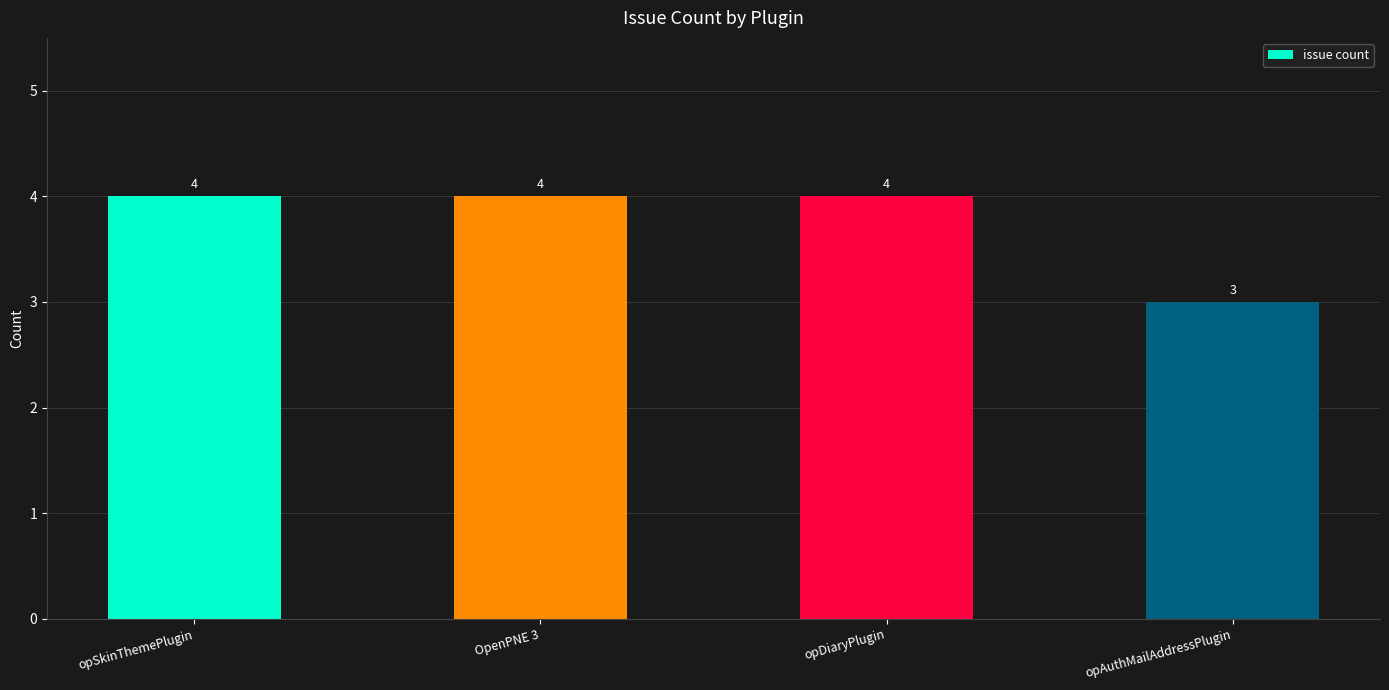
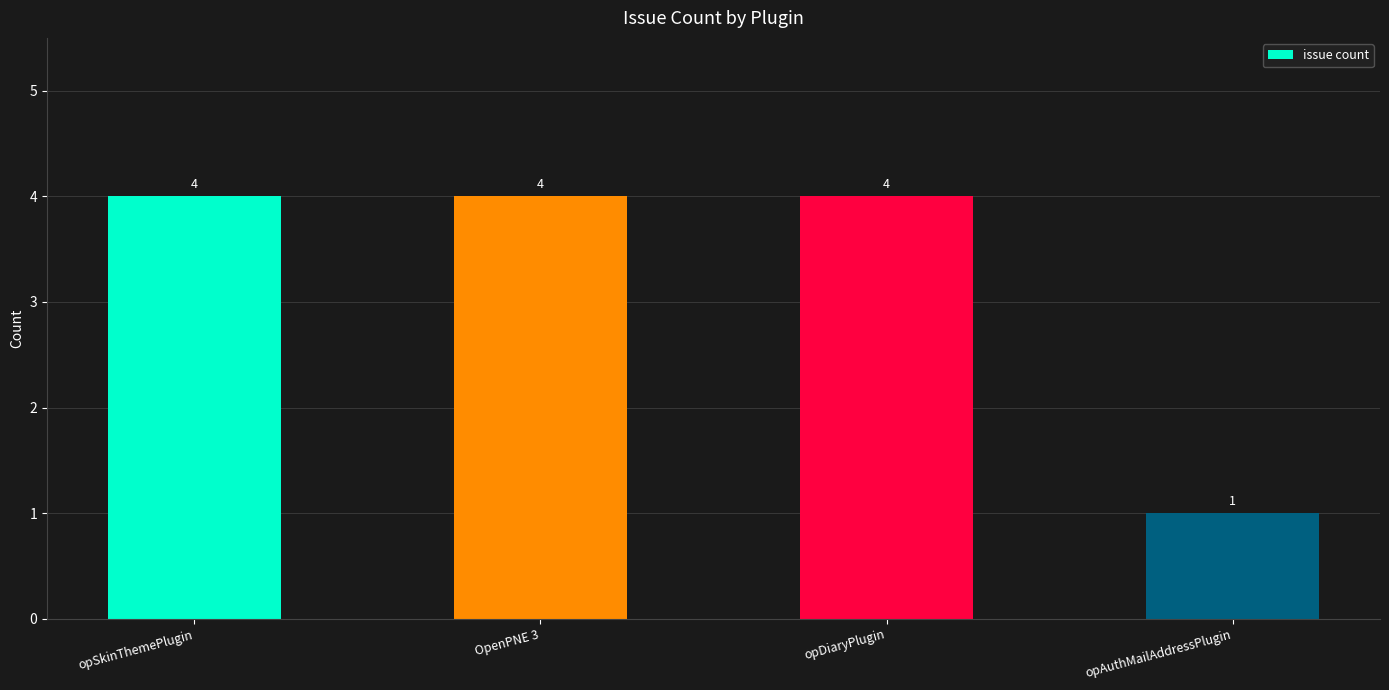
opAuthMailAddressPlugin: 3 -> 1
